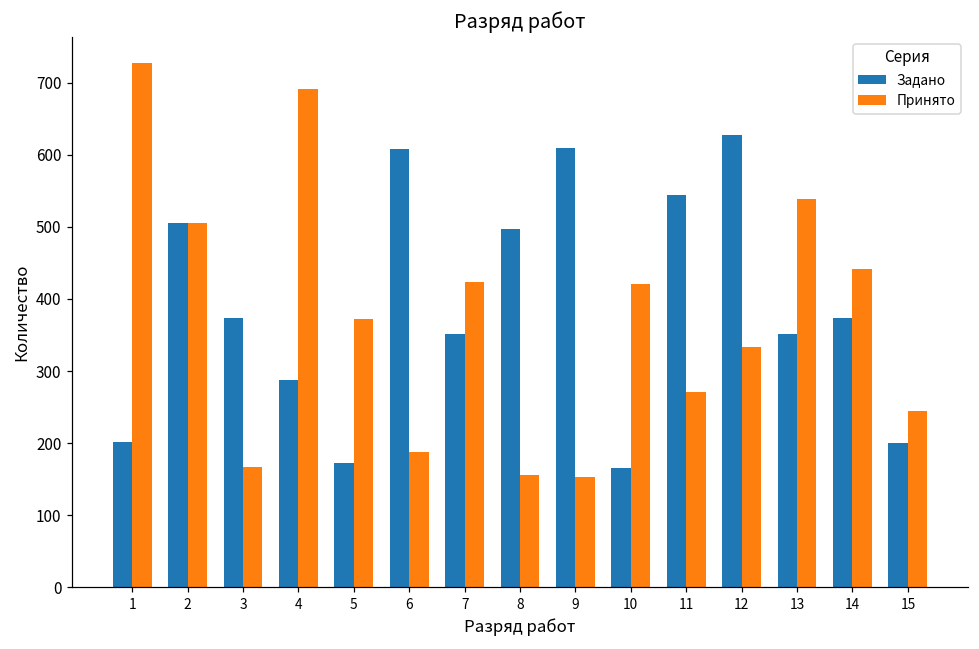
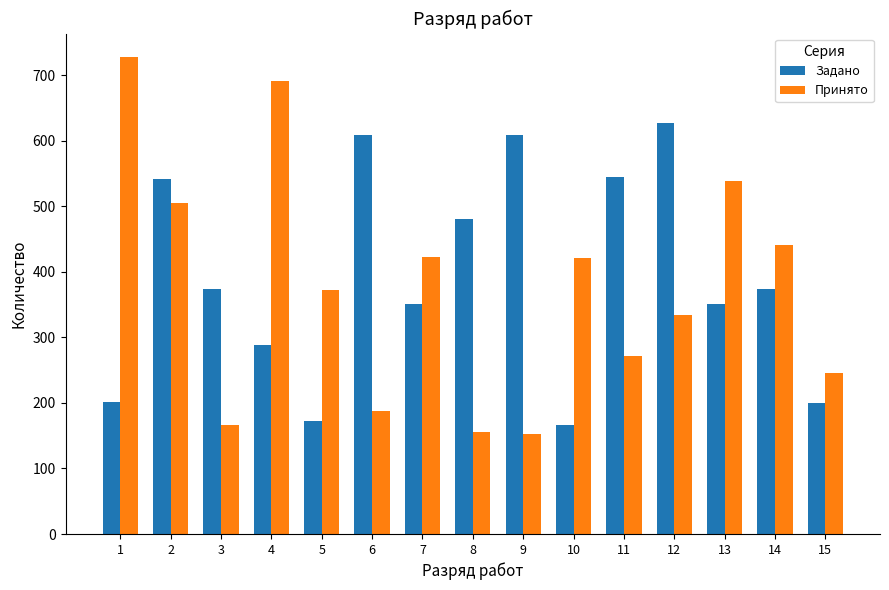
Задано, 2: 510 -> 540
Задано, 8: 500 -> 480
